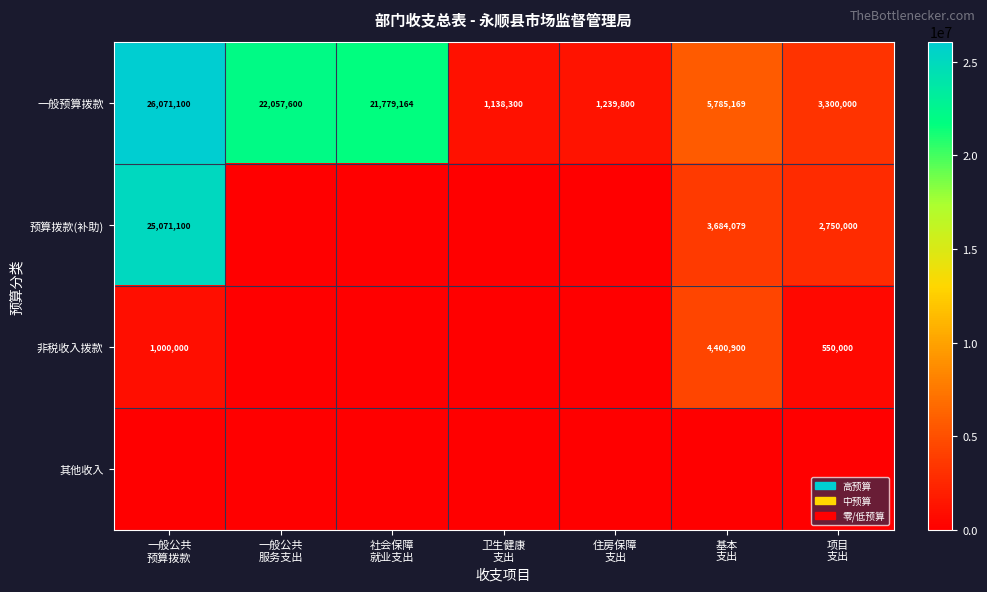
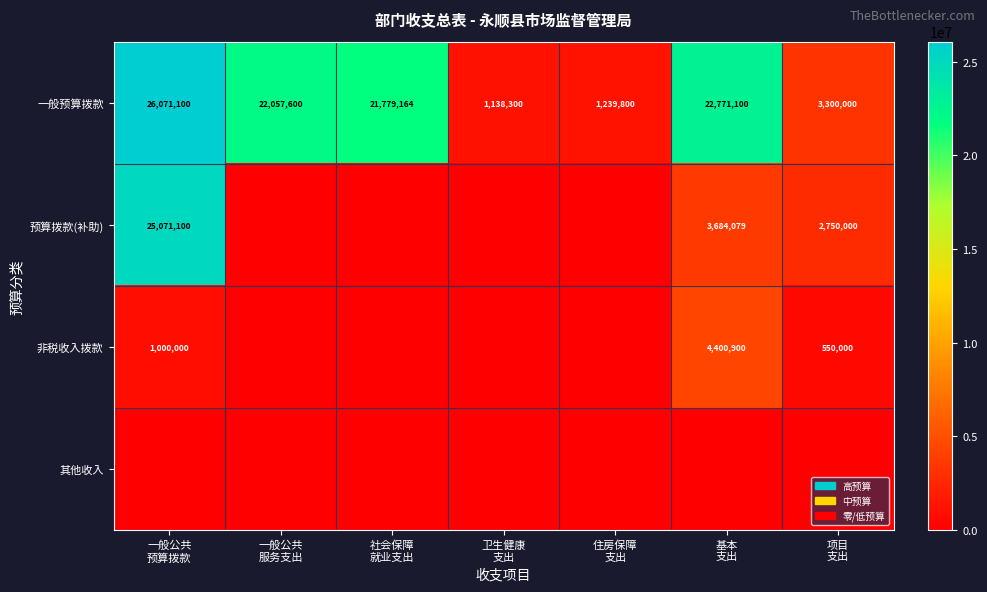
一般预算拨款, 基本 支出: 5,785,169 -> 22,771,100
